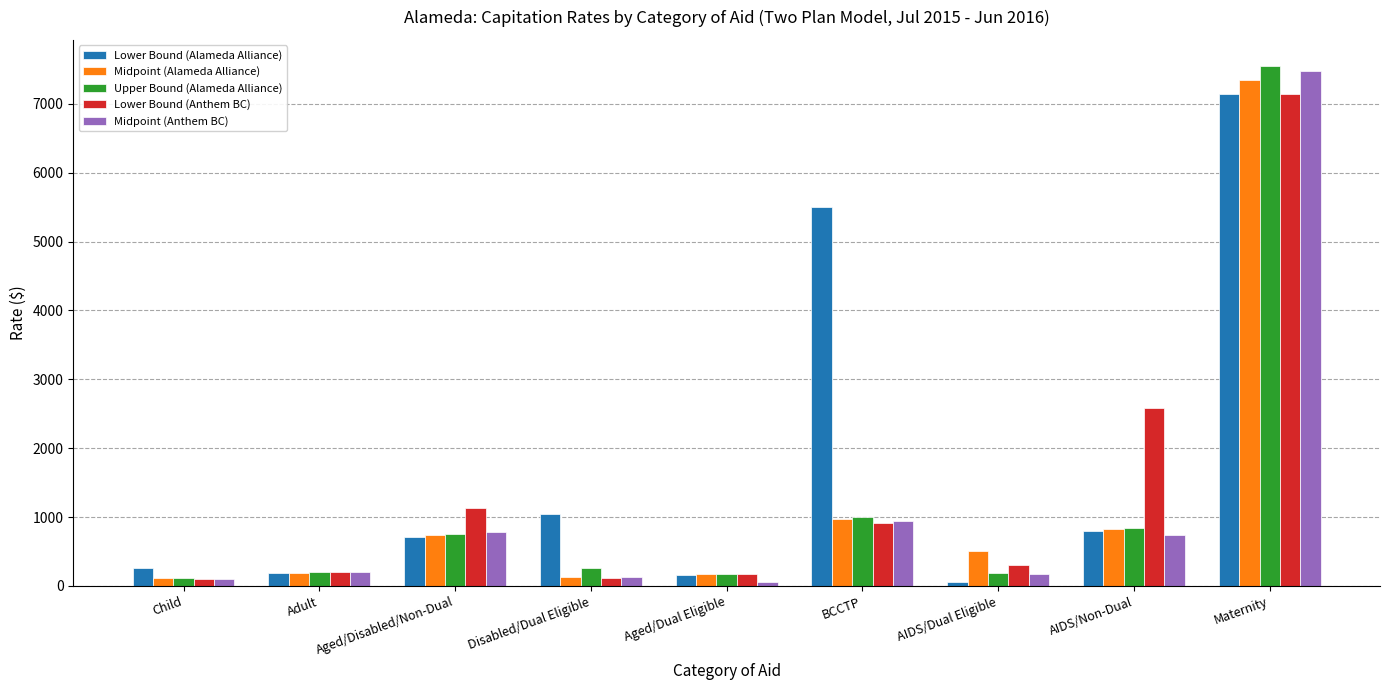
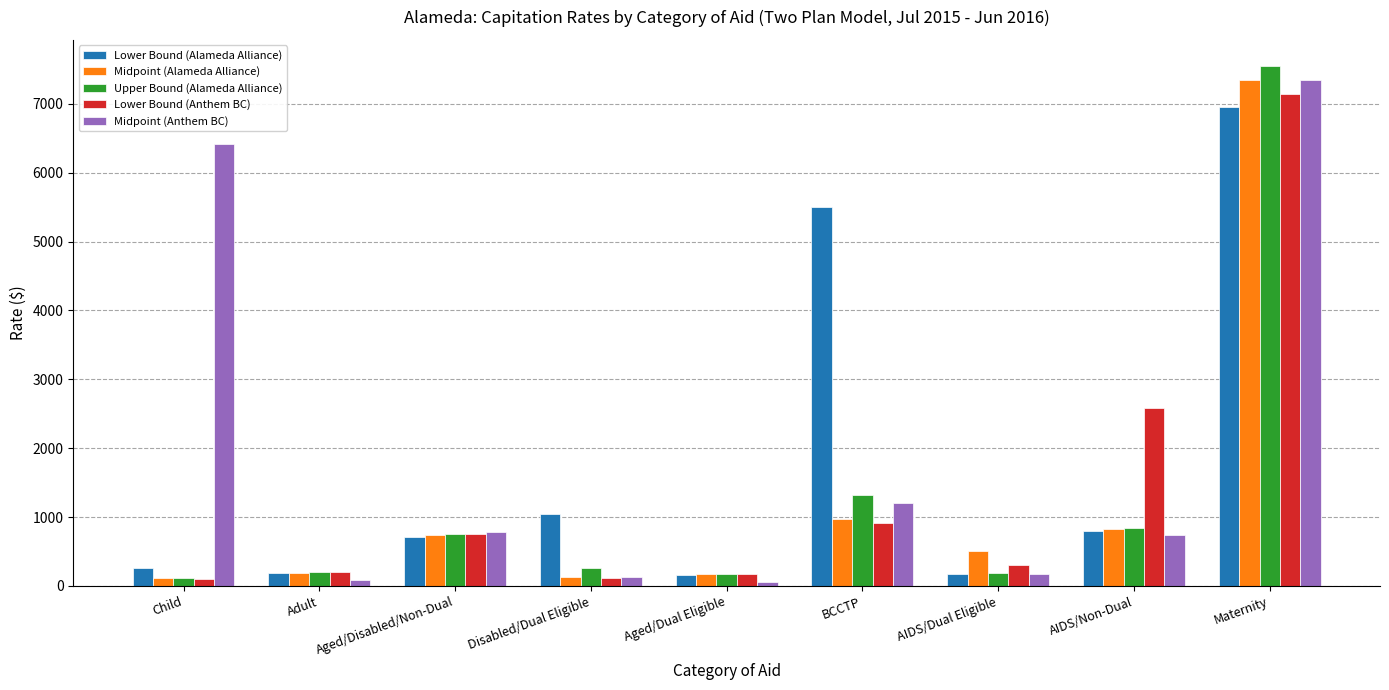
Midpoint (Anthem BC), Child: 100 -> 6400
Midpoint (Anthem BC), Adult: 200 -> 100
Lower Bound (Anthem BC), Aged/Disabled/Non-Dual: 1100 -> 800
Upper Bound (Alameda Alliance), BCCTP: 1000 -> 1300
Midpoint (Anthem BC), BCCTP: 900 -> 1200
Lower Bound (Alameda Alliance), AIDS/Dual Eligible: 100 -> 200
Lower Bound (Alameda Alliance), Maternity: 7100 -> 7000
Midpoint (Anthem BC), Maternity: 7500 -> 7300
